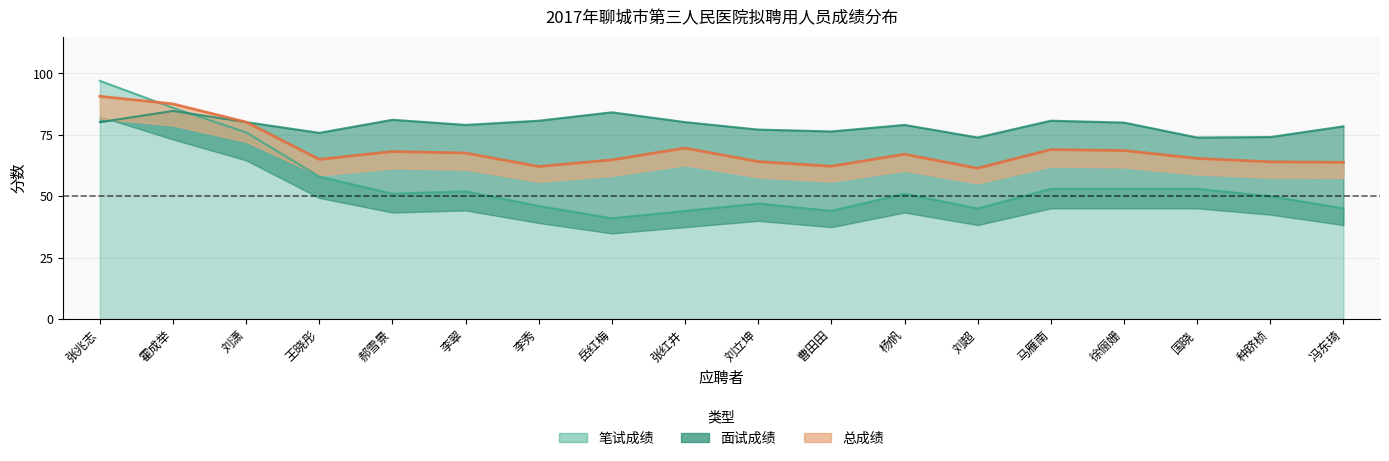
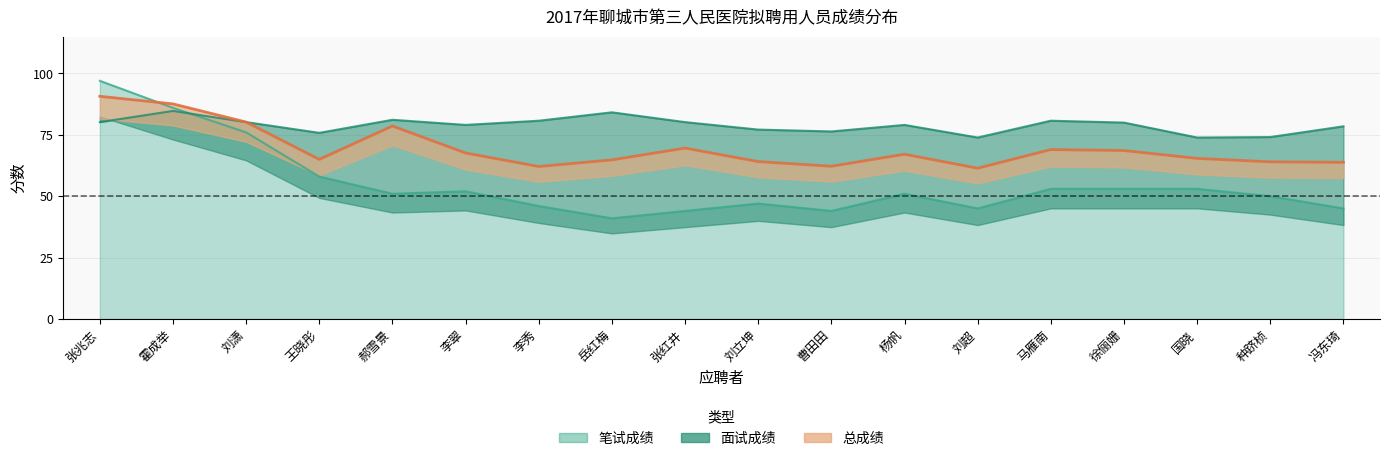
总成绩, 郝雪景: 68 -> 79
